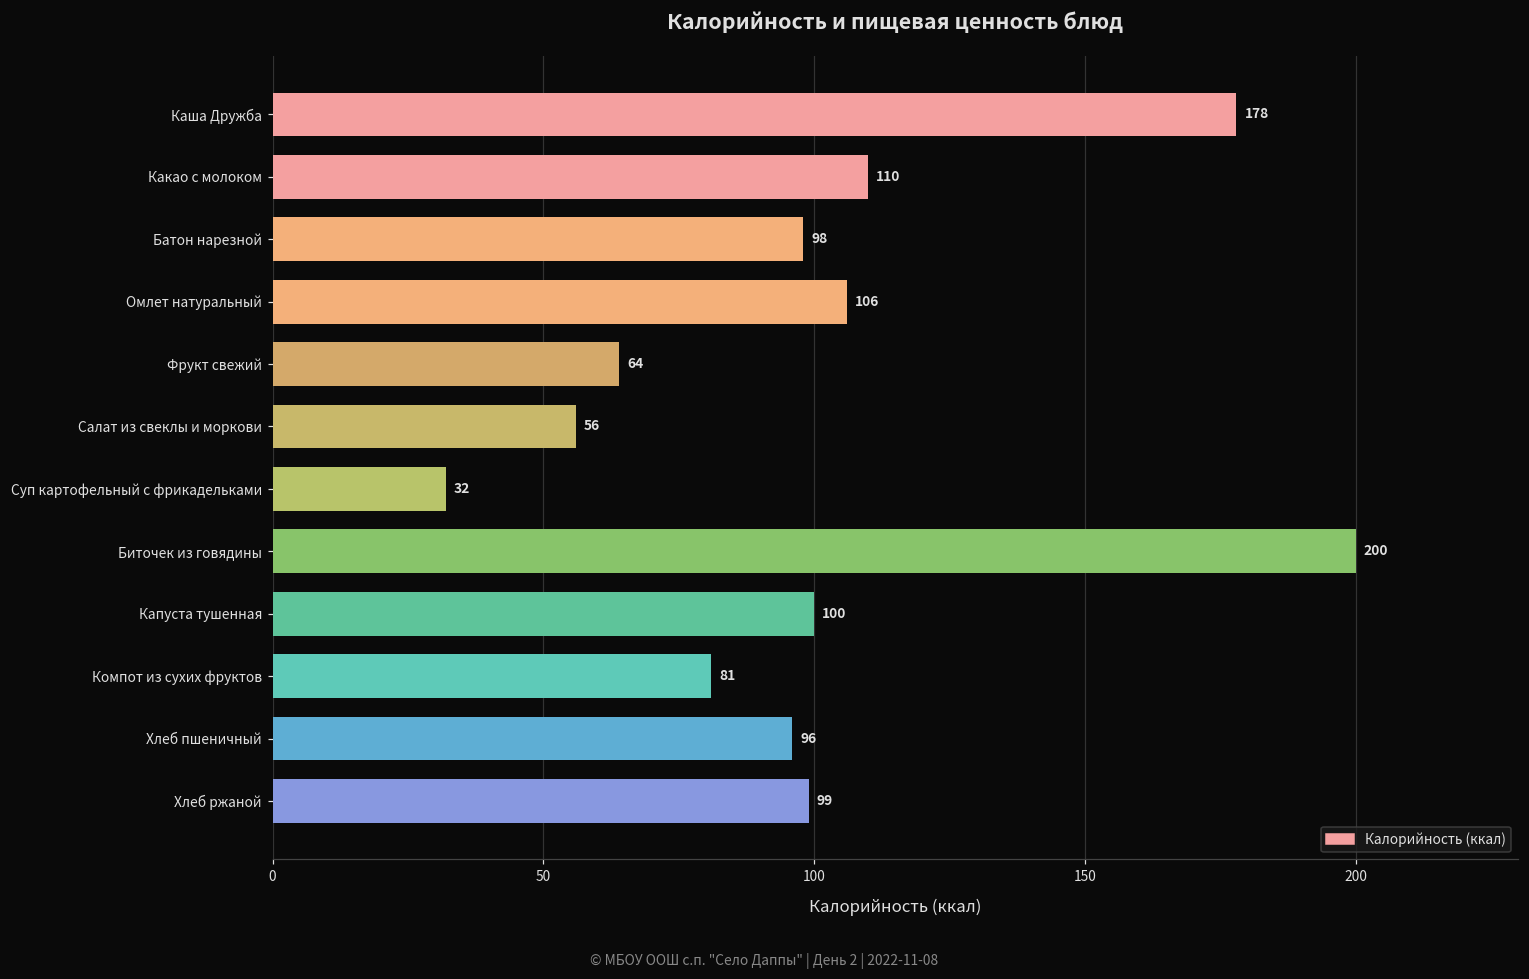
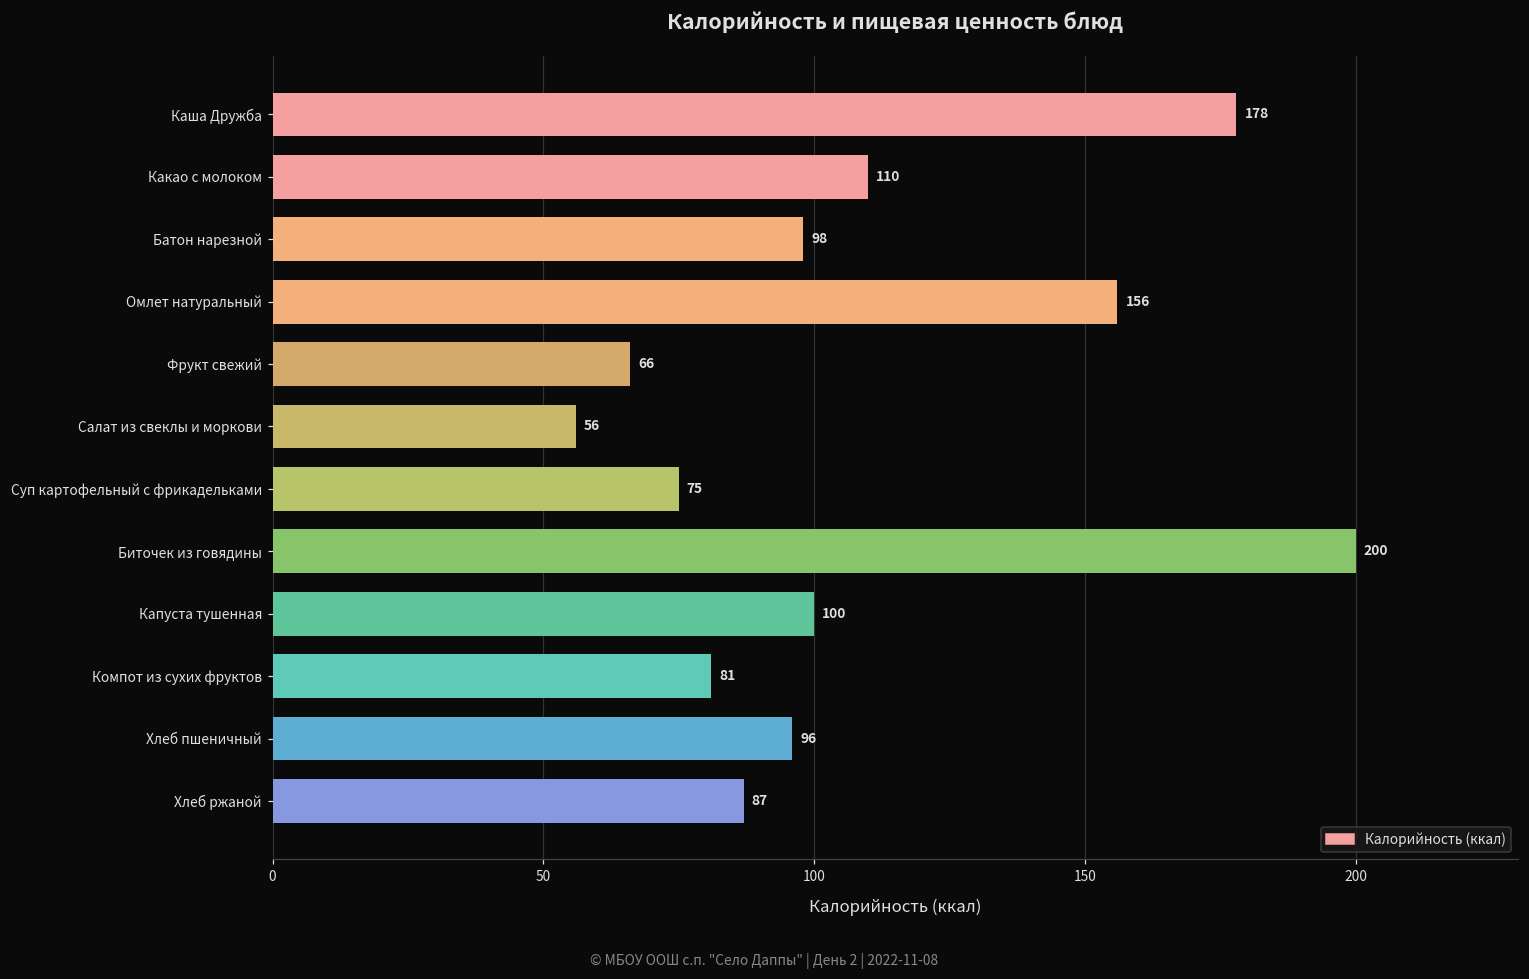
Омлет натуральный: 106 -> 156
Фрукт свежий: 64 -> 66
Суп картофельный с фрикадельками: 32 -> 75
Хлеб ржаной: 99 -> 87
